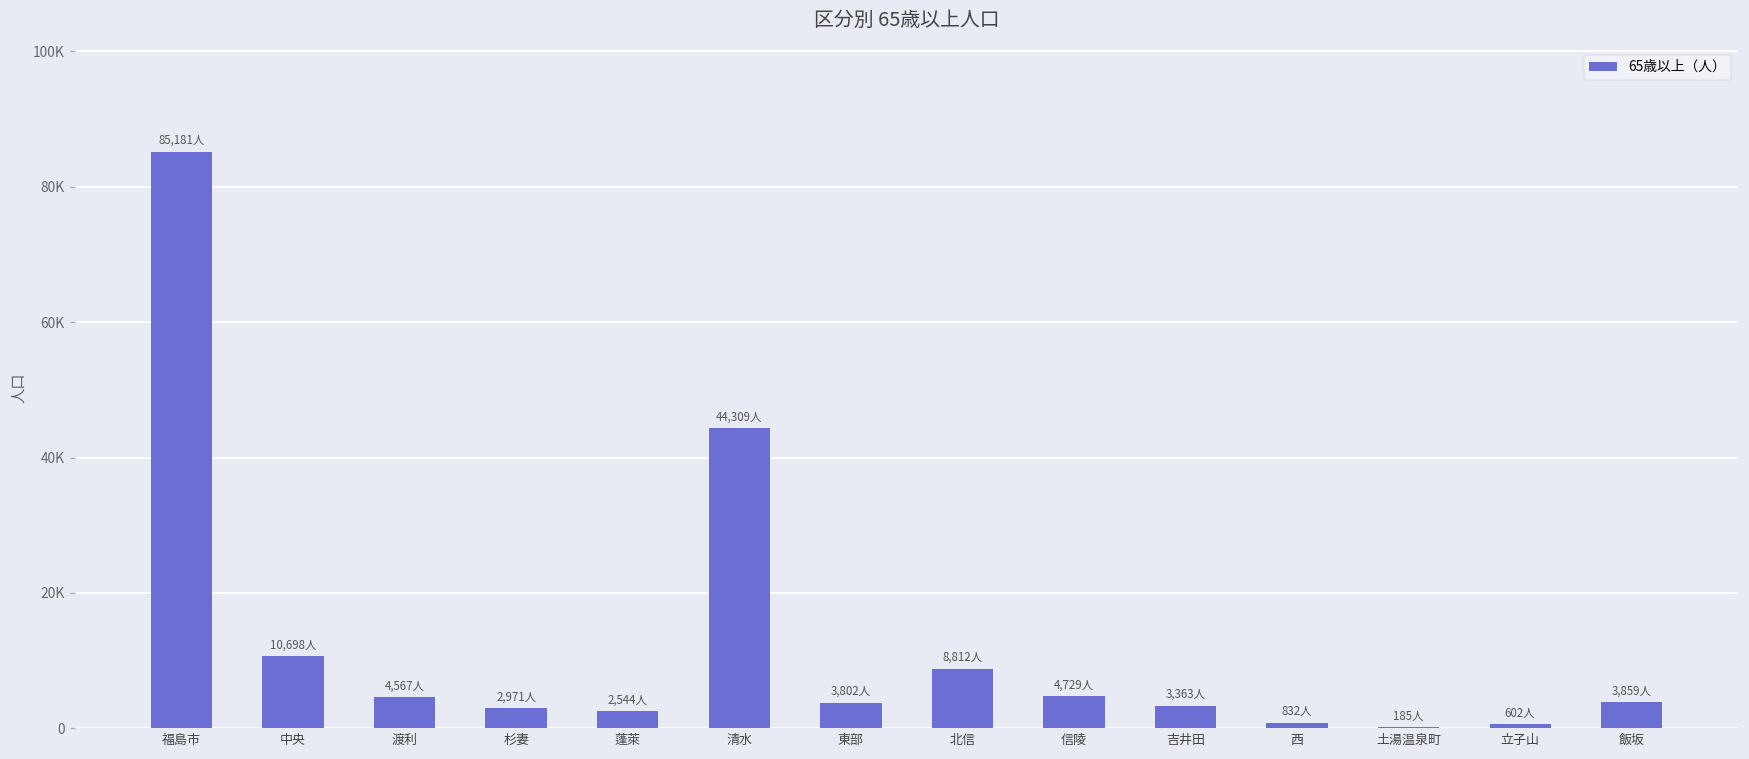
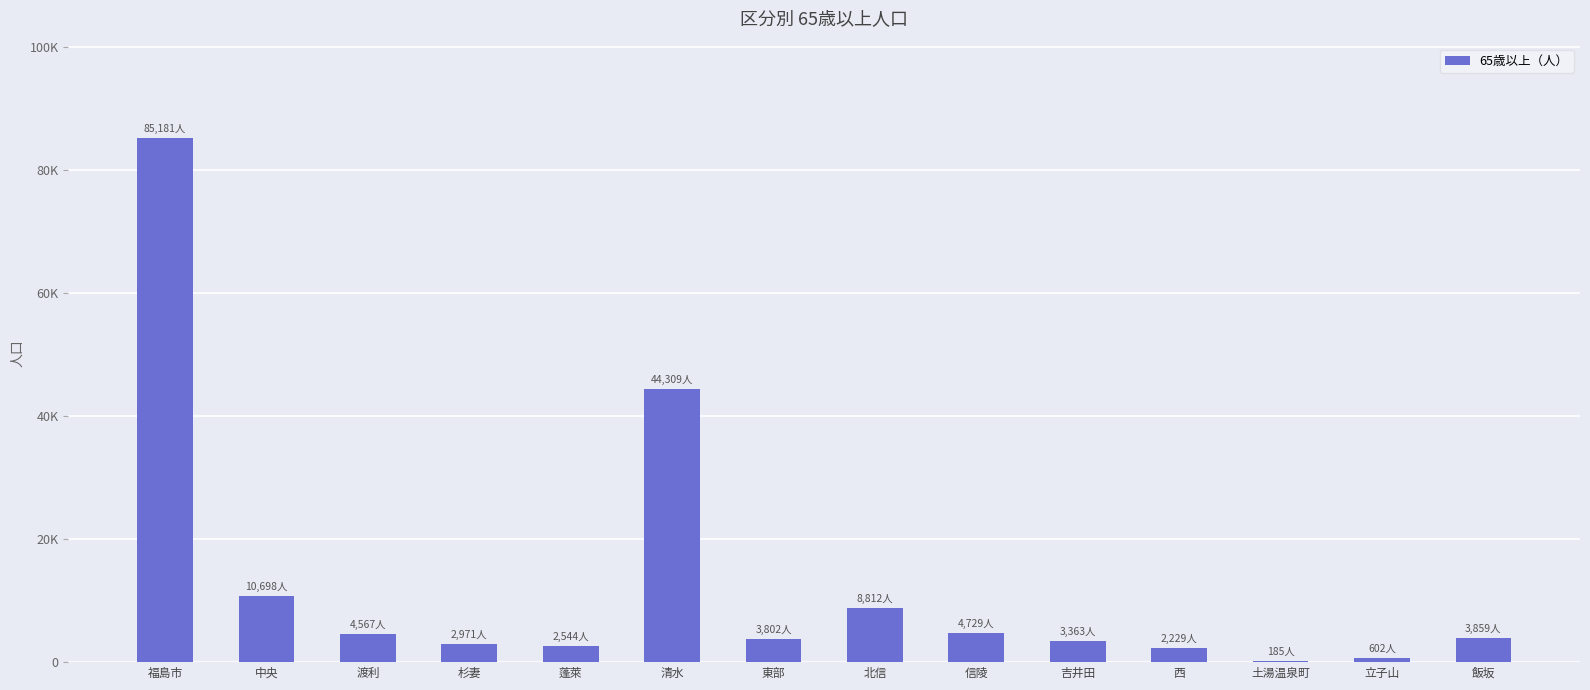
西: 832人 -> 2,229人
